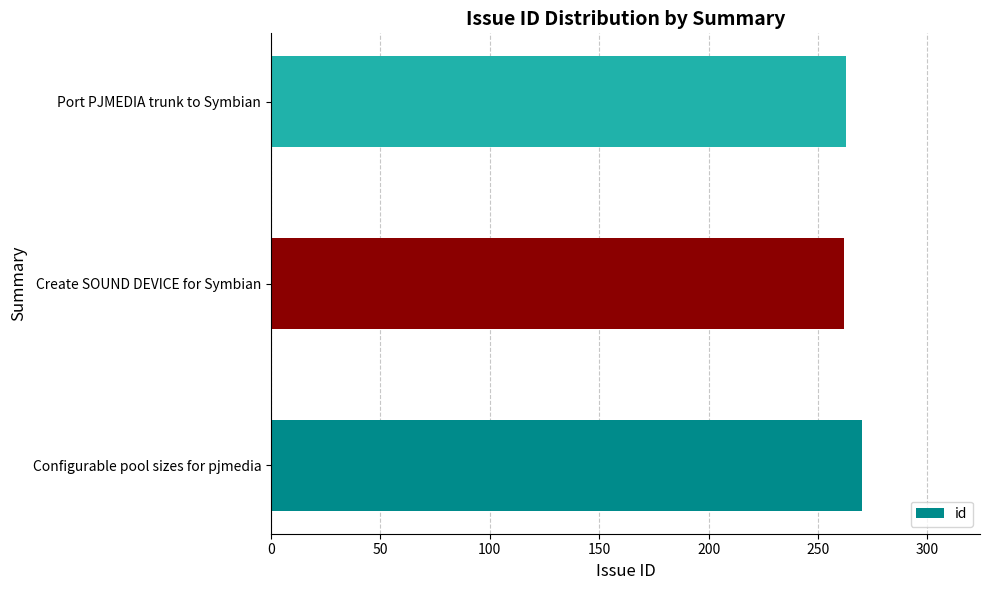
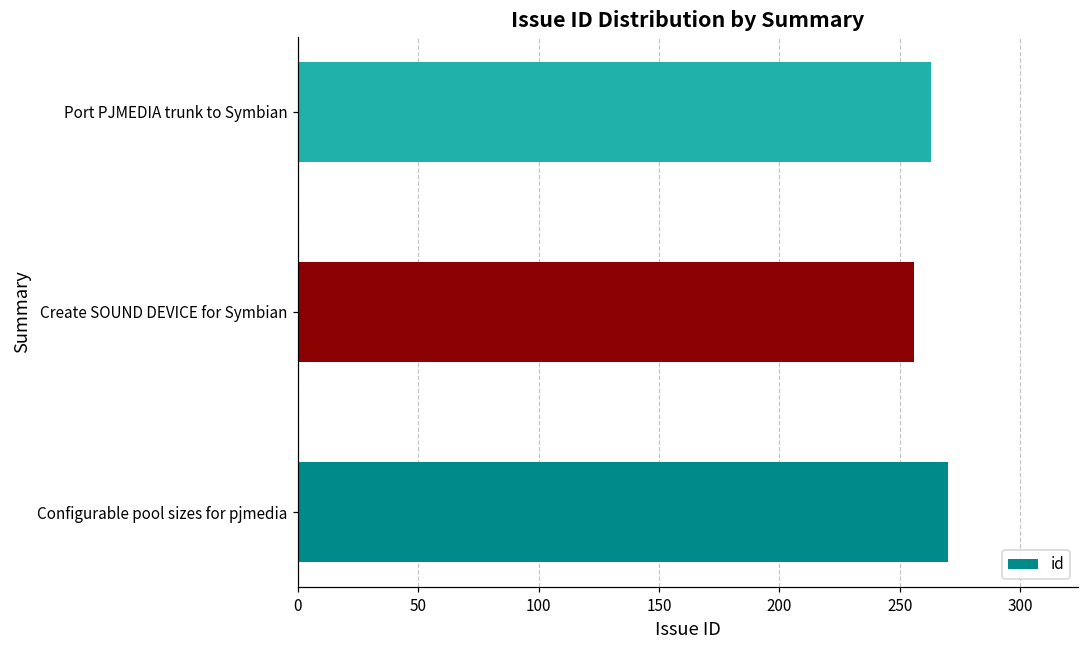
Create SOUND DEVICE for Symbian: 262 -> 256
